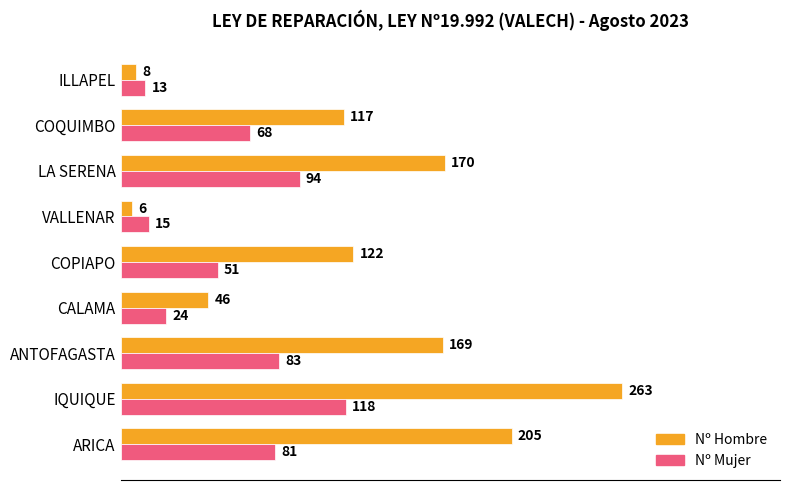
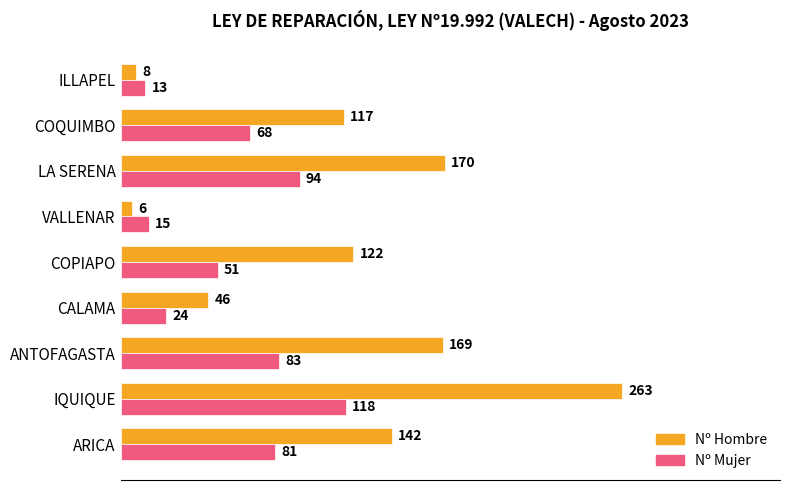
Nº Hombre, ARICA: 205 -> 142
